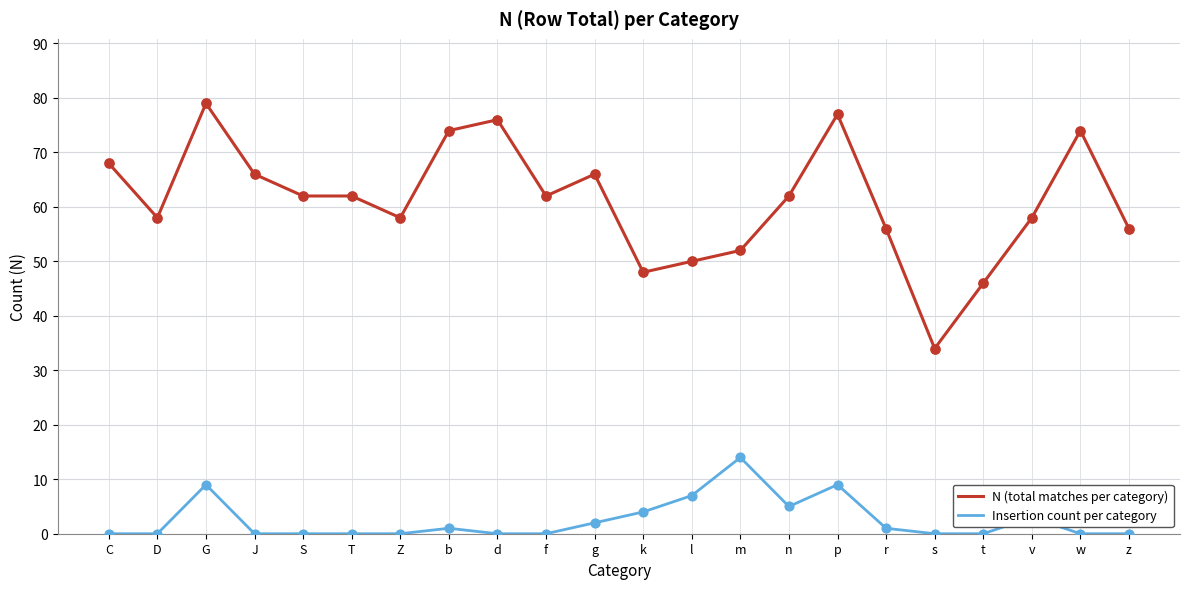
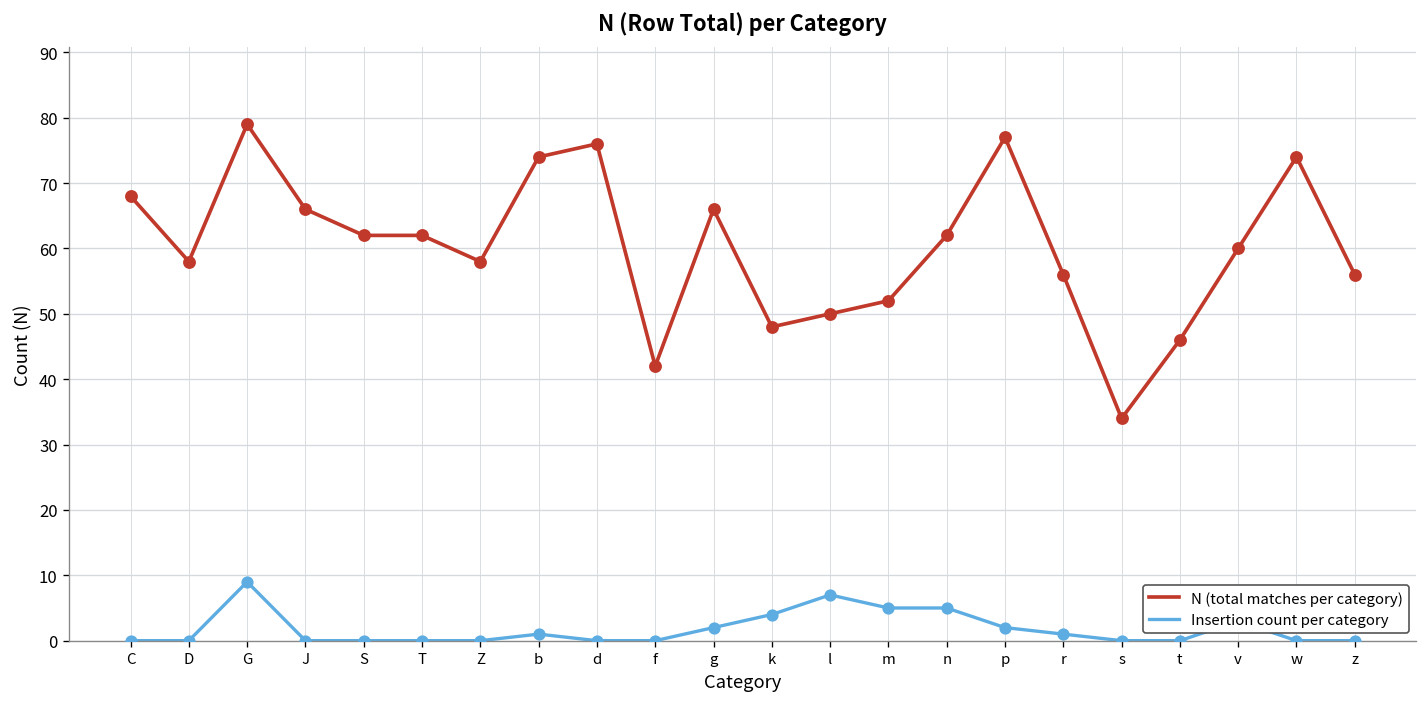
N (total matches per category), f: 62 -> 42
Insertion count per category, m: 14 -> 5
Insertion count per category, p: 9 -> 2
N (total matches per category), v: 58 -> 60
